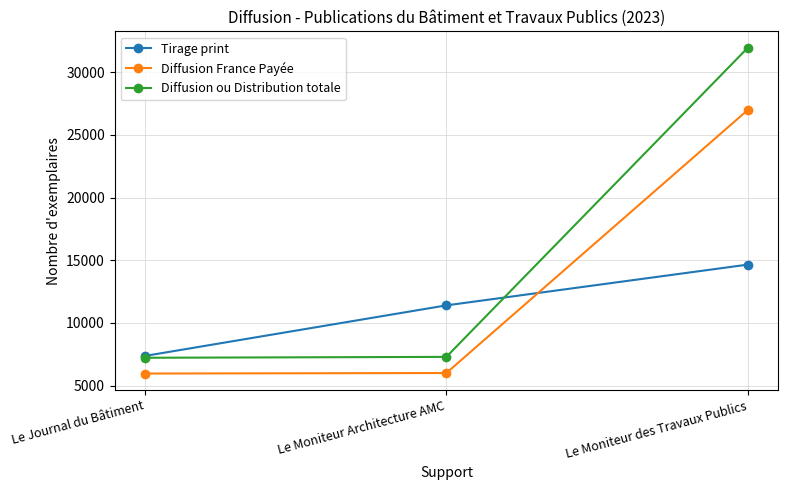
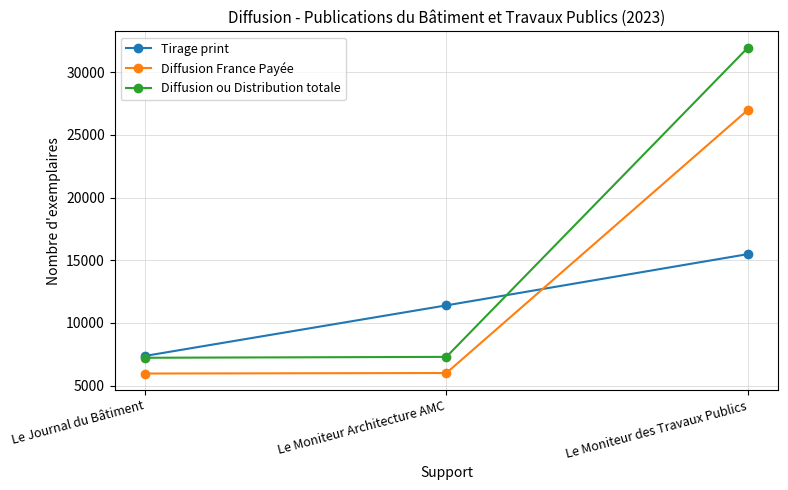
Tirage print, Le Moniteur des Travaux Publics: 14700 -> 15500
